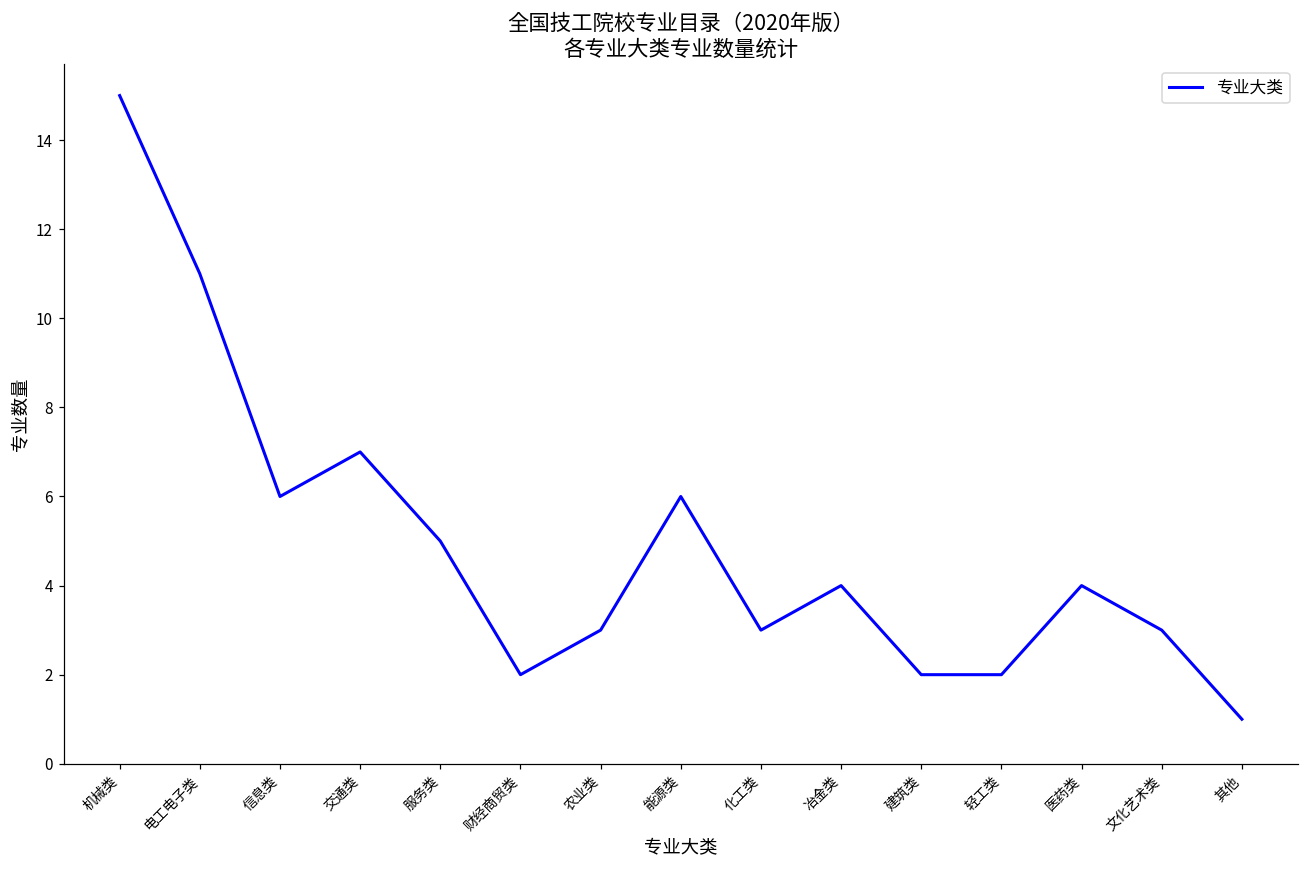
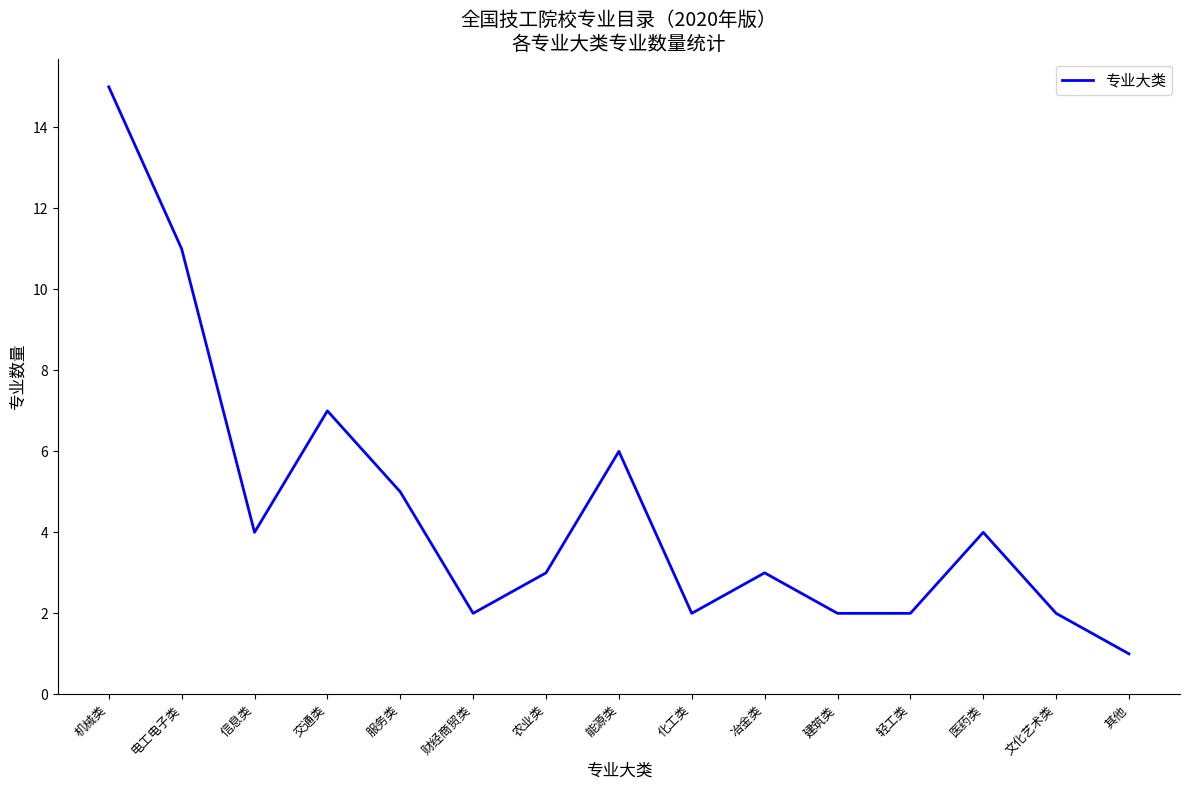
信息类: 6 -> 4
化工类: 3 -> 2
冶金类: 4 -> 3
文化艺术类: 3 -> 2
